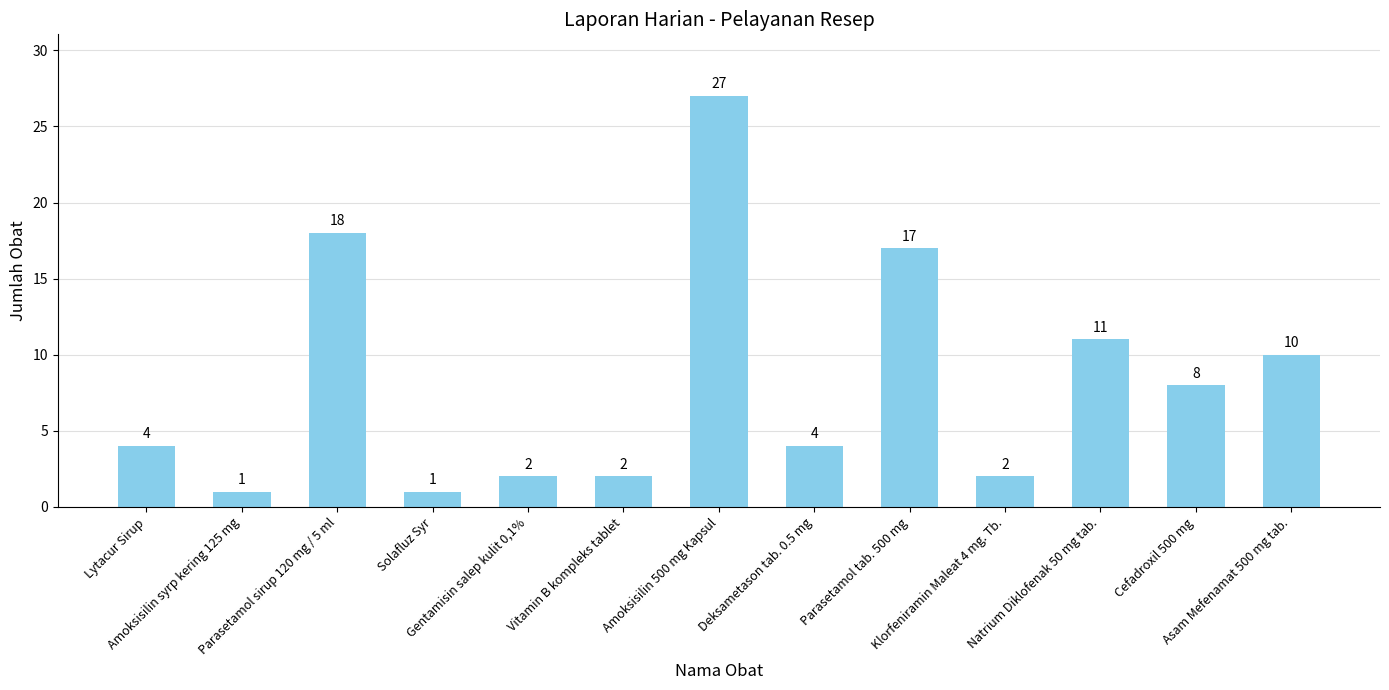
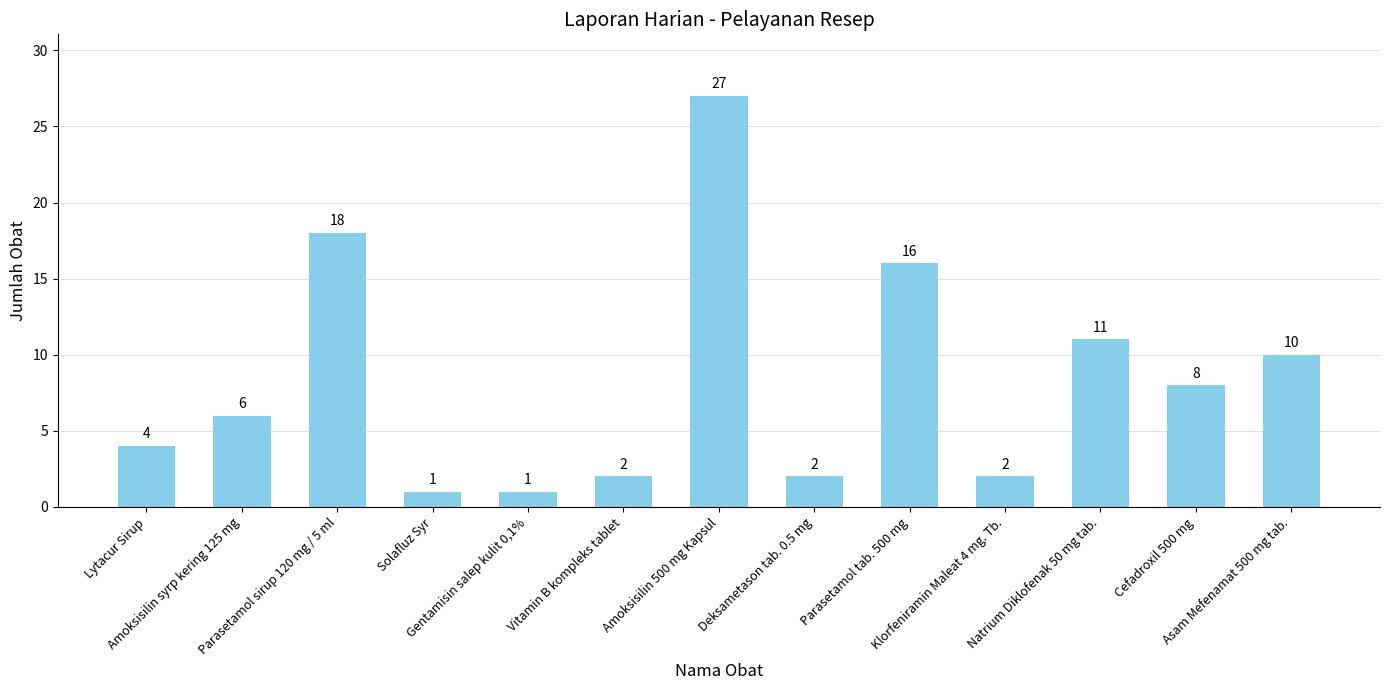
Amoksisilin syrp kering 125 mg: 1 -> 6
Gentamisin salep kulit 0,1%: 2 -> 1
Deksametason tab. 0.5 mg: 4 -> 2
Parasetamol tab. 500 mg: 17 -> 16
